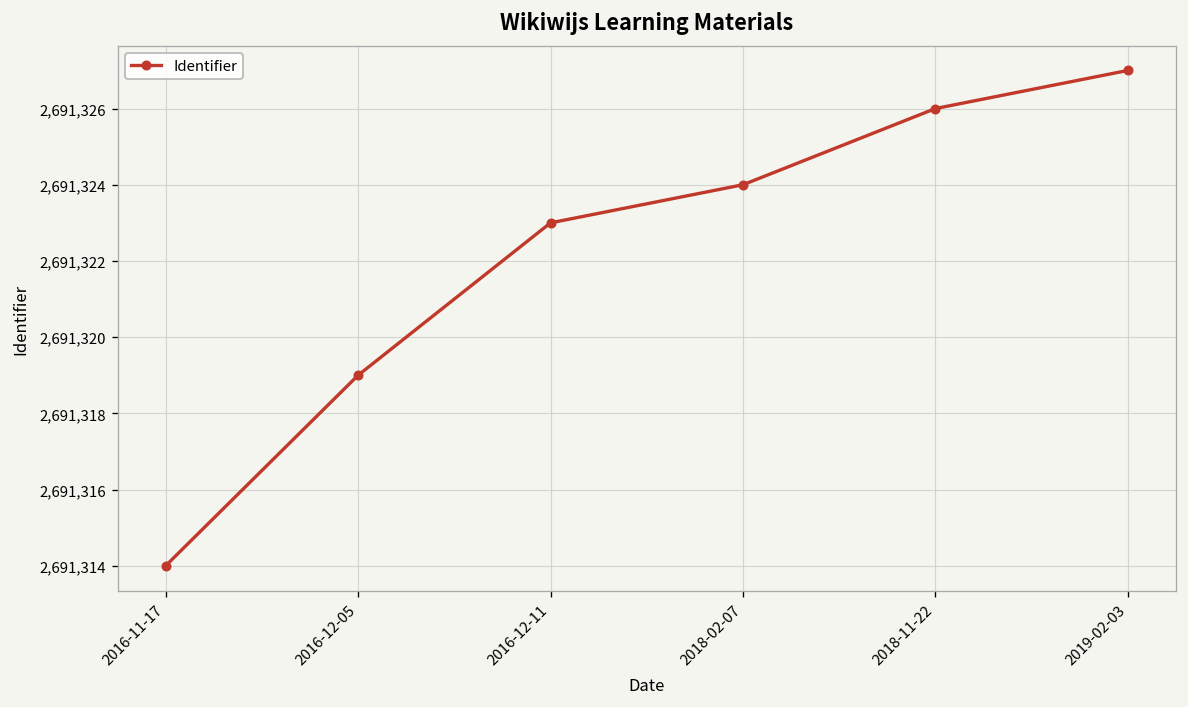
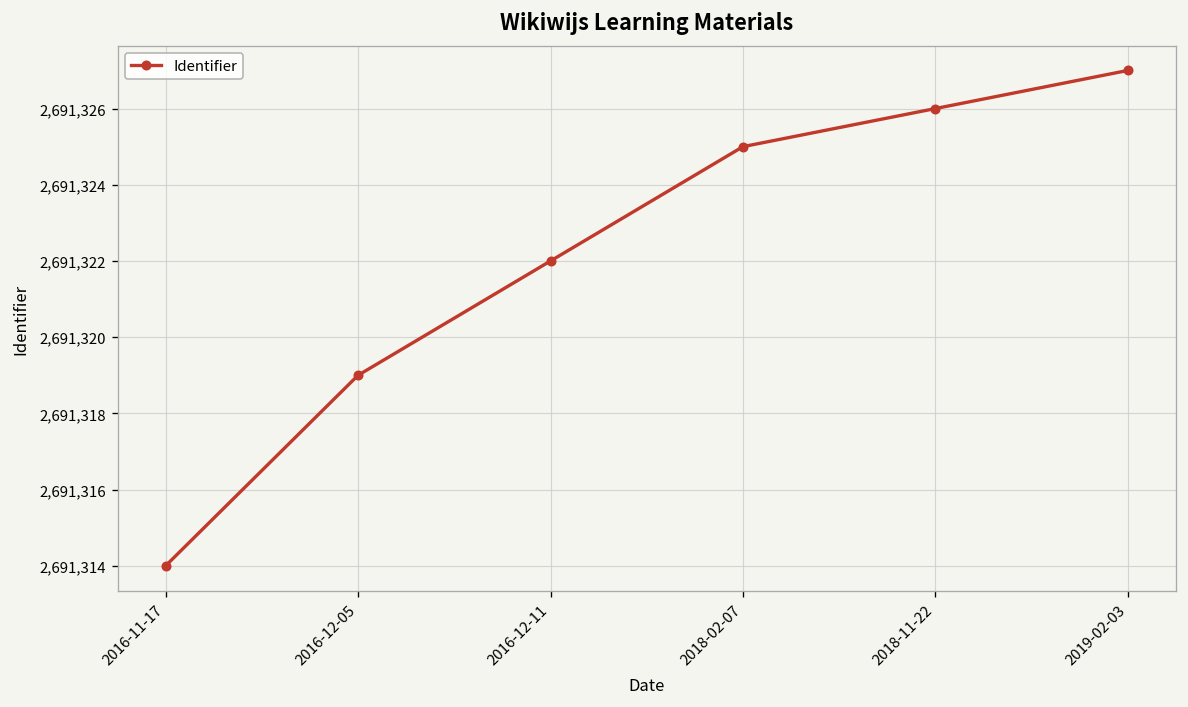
2016-12-11: 2,691,323 -> 2,691,322
2018-02-07: 2,691,324 -> 2,691,325
